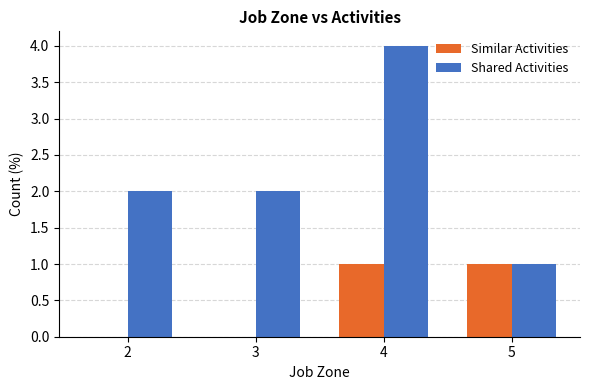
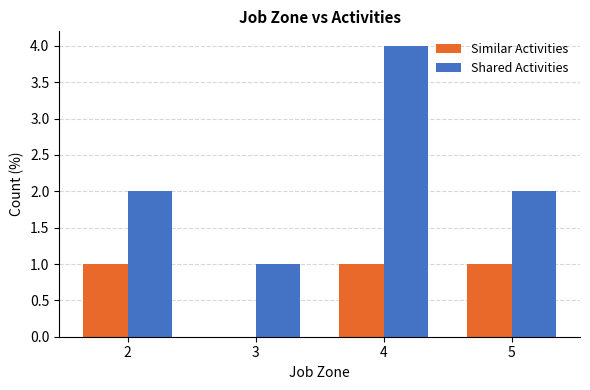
Similar Activities, 2: 0 -> 1
Shared Activities, 3: 2 -> 1
Shared Activities, 5: 1 -> 2
